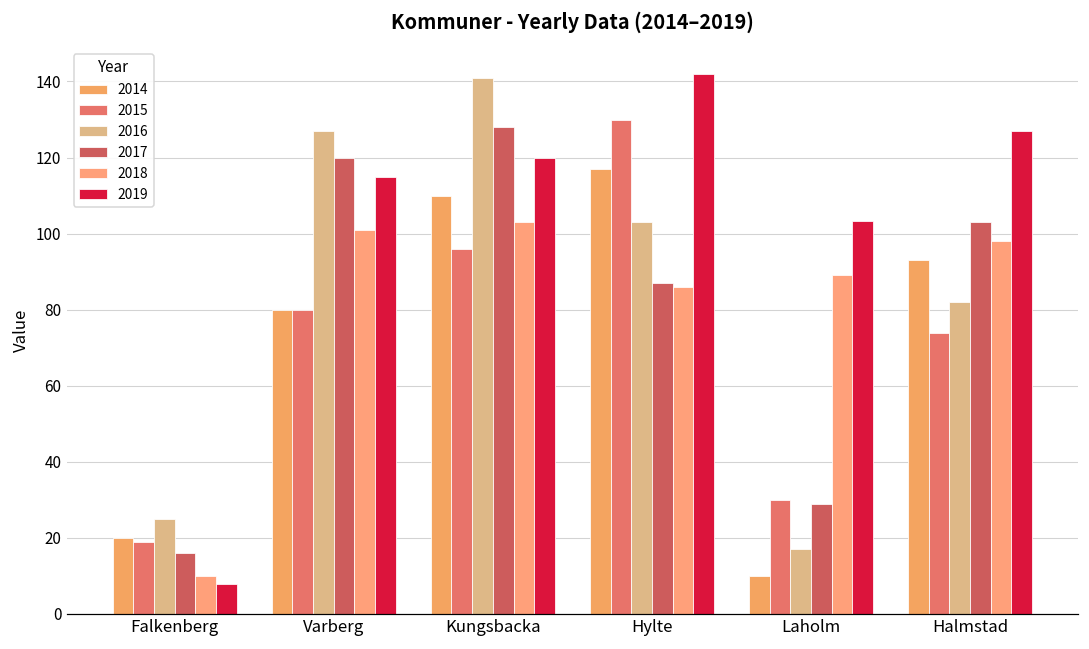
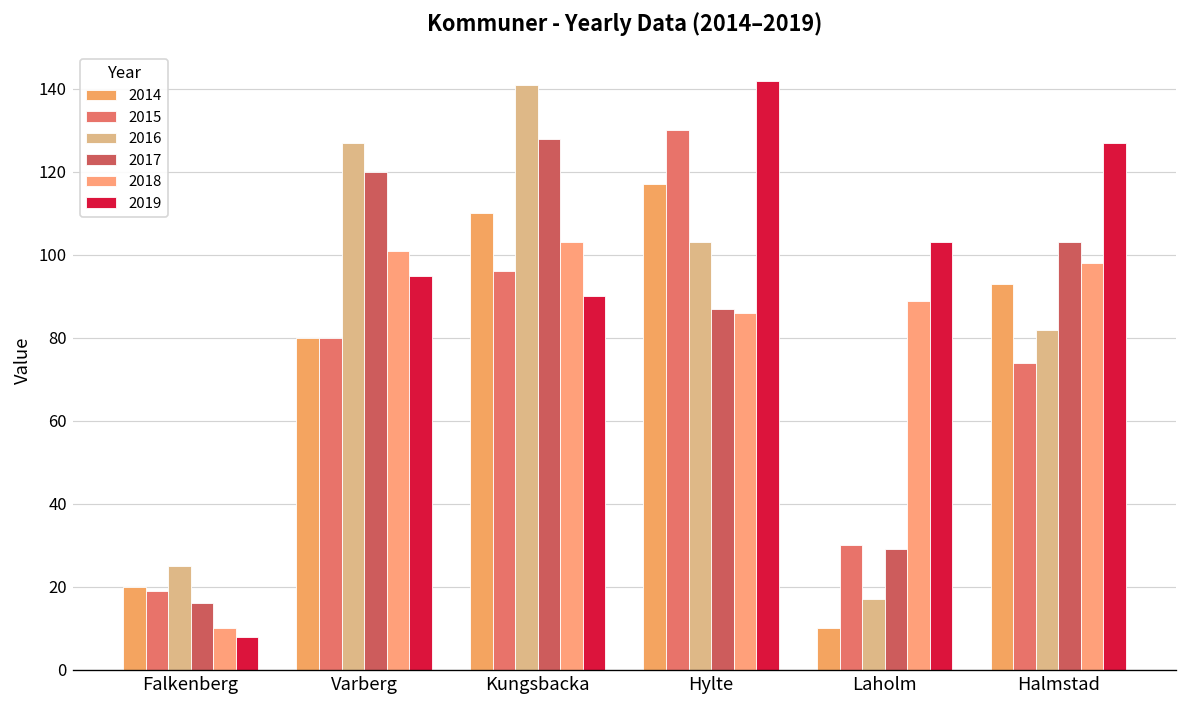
2019, Varberg: 115 -> 95
2019, Kungsbacka: 120 -> 90
